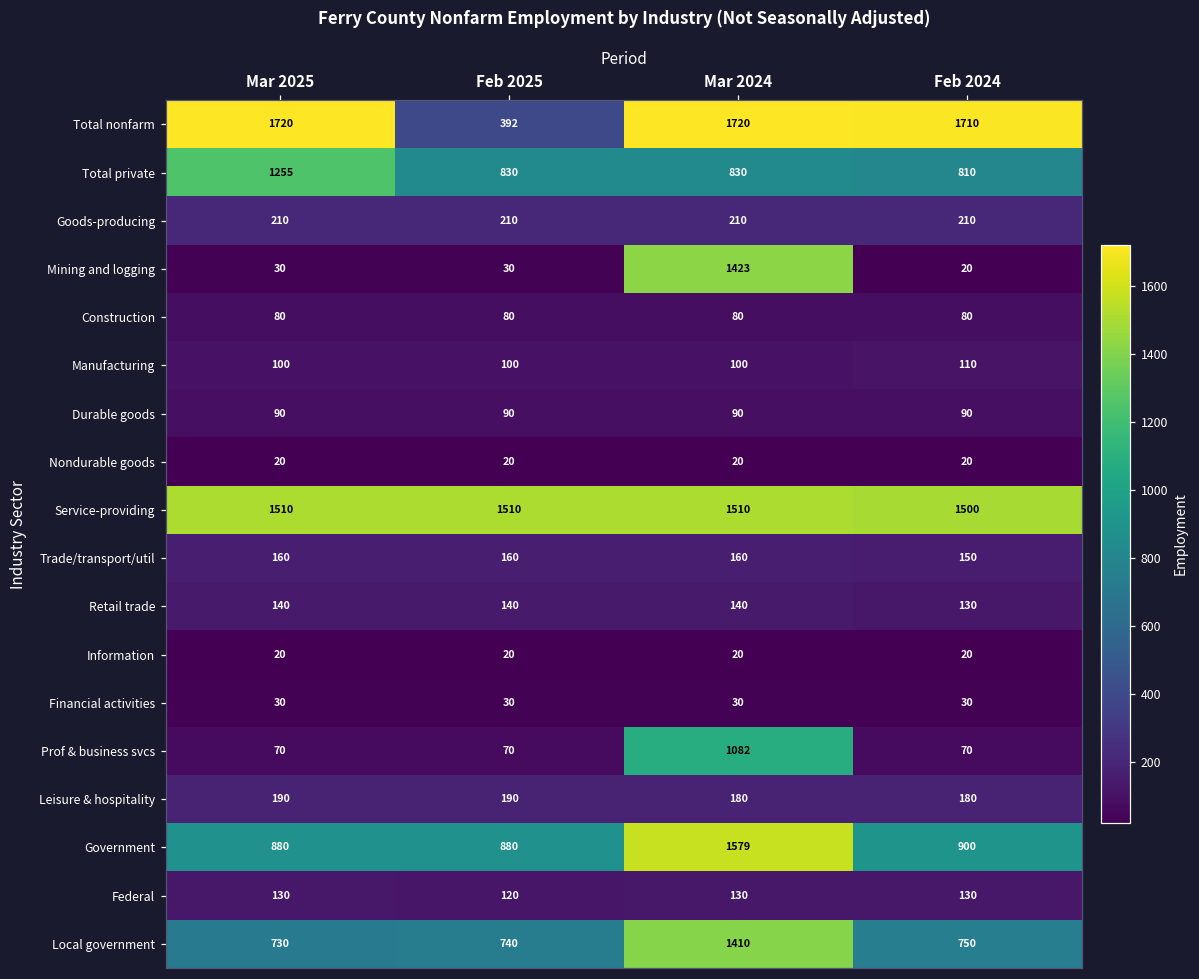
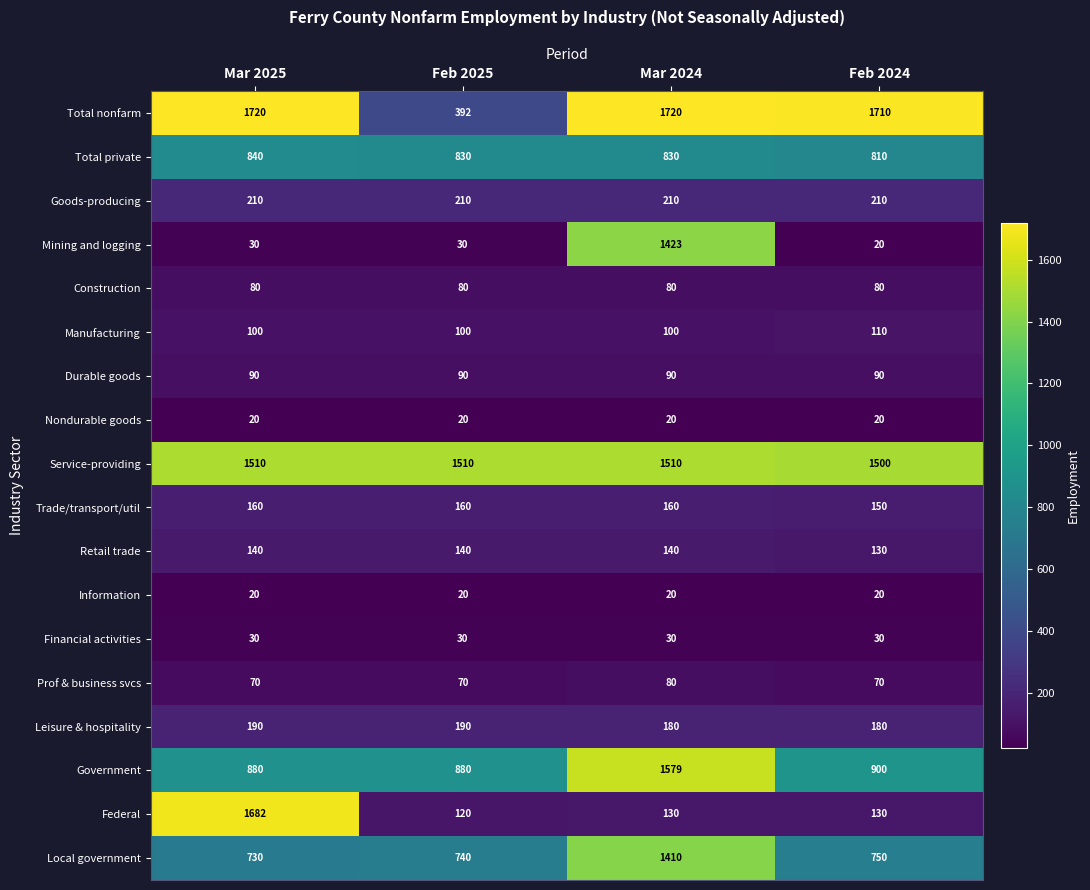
Total private, Mar 2025: 1255 -> 840
Prof & business svcs, Mar 2024: 1082 -> 80
Federal, Mar 2025: 130 -> 1682
